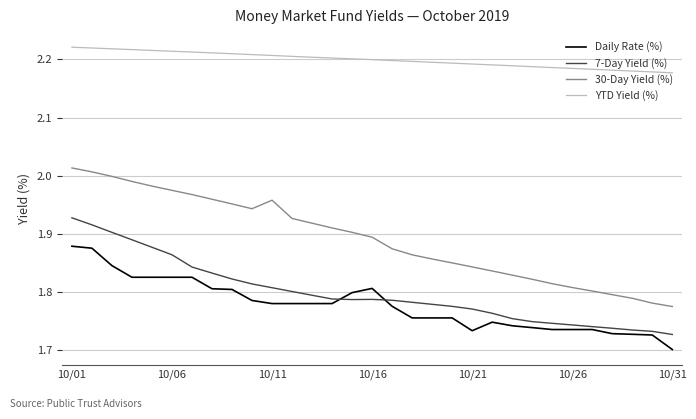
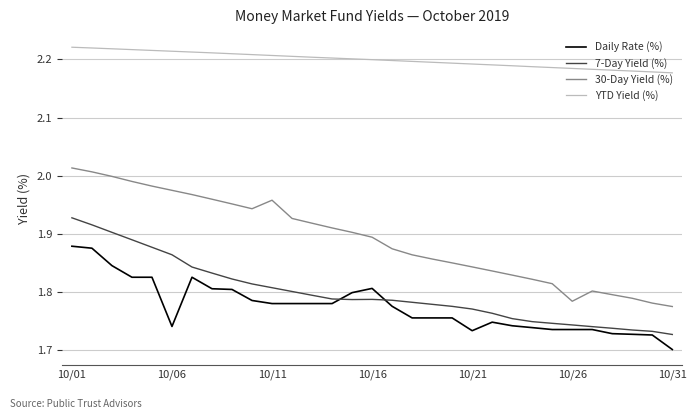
Daily Rate (%), 10/06: 1.83 -> 1.74
30-Day Yield (%), 10/26: 1.81 -> 1.78
